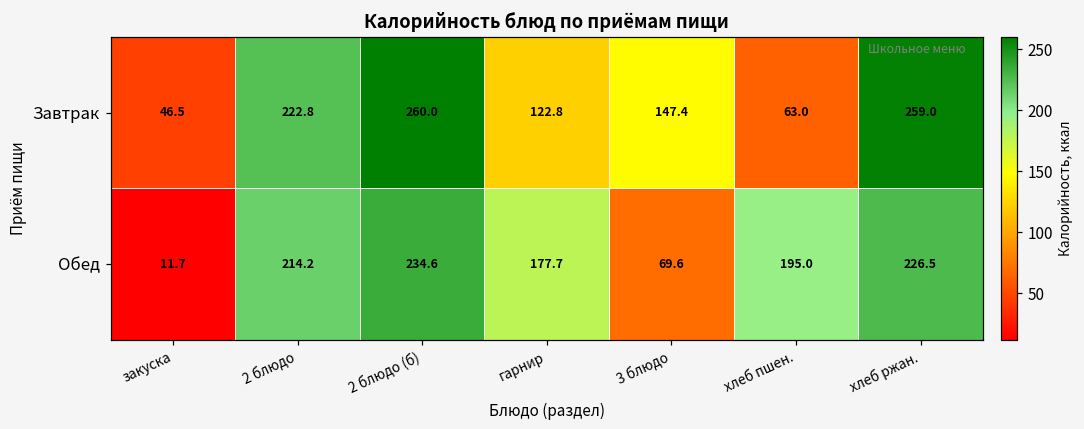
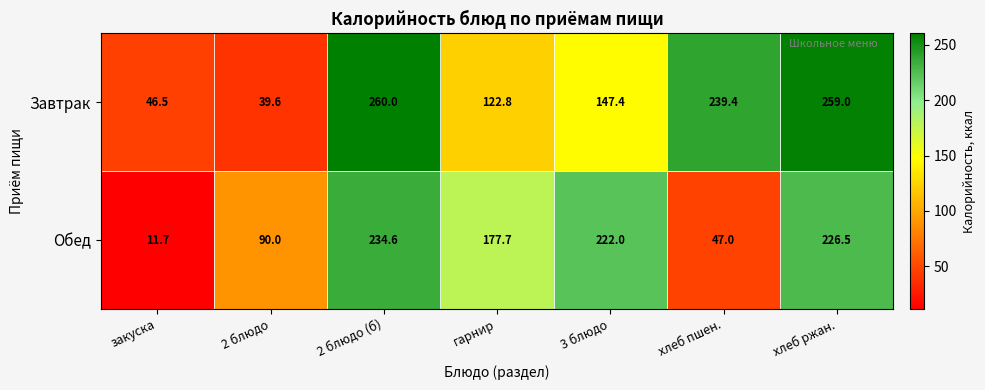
Завтрак, 2 блюдо: 222.8 -> 39.6
Завтрак, хлеб пшен.: 63.0 -> 239.4
Обед, 2 блюдо: 214.2 -> 90.0
Обед, 3 блюдо: 69.6 -> 222.0
Обед, хлеб пшен.: 195.0 -> 47.0
